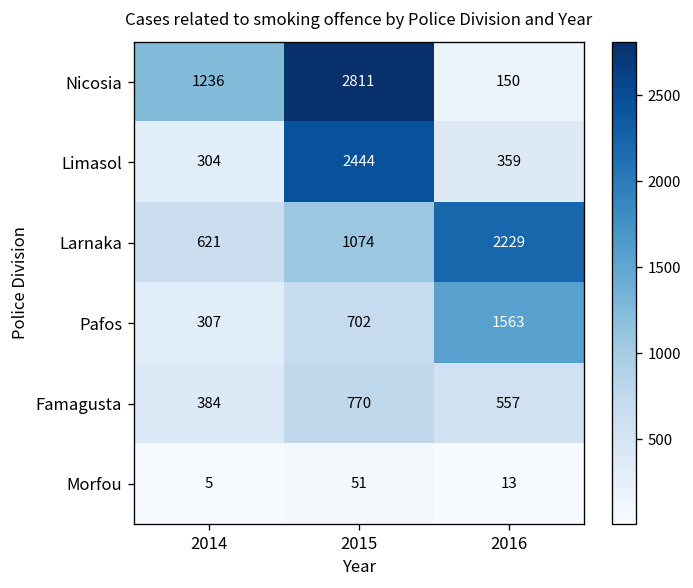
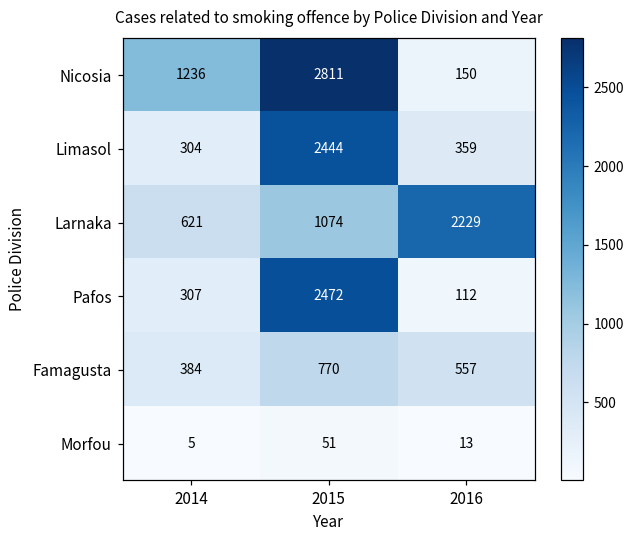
Pafos, 2015: 702 -> 2472
Pafos, 2016: 1563 -> 112
